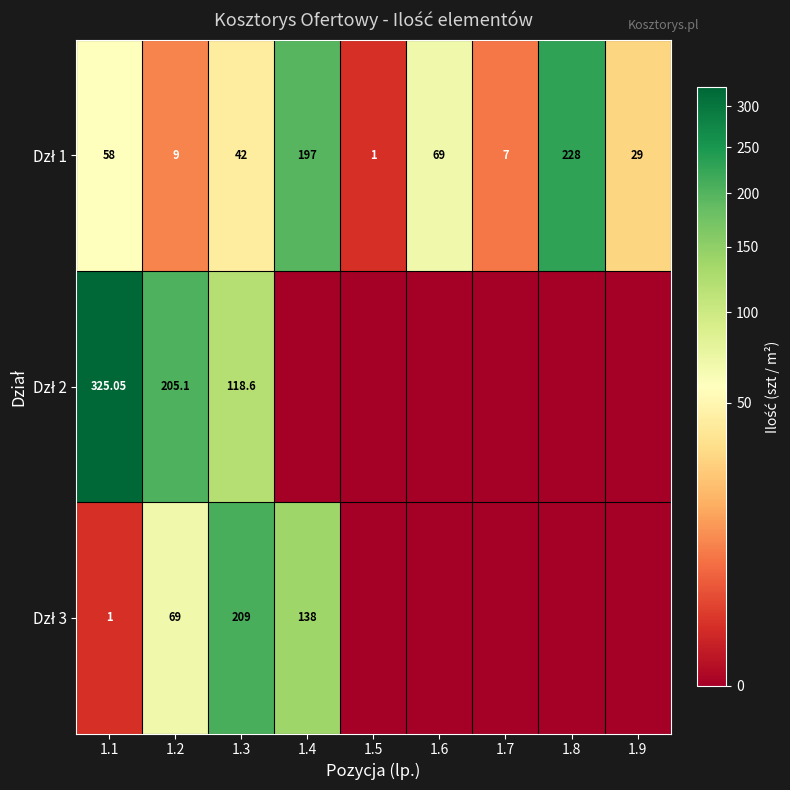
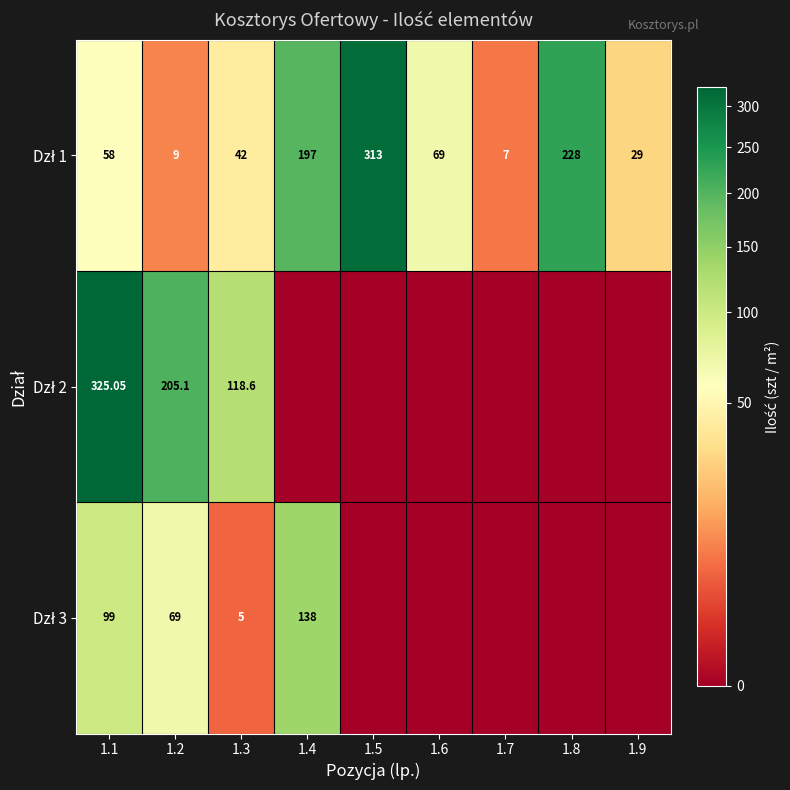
Dzł 1, 1.5: 1 -> 313
Dzł 3, 1.1: 1 -> 99
Dzł 3, 1.3: 209 -> 5
